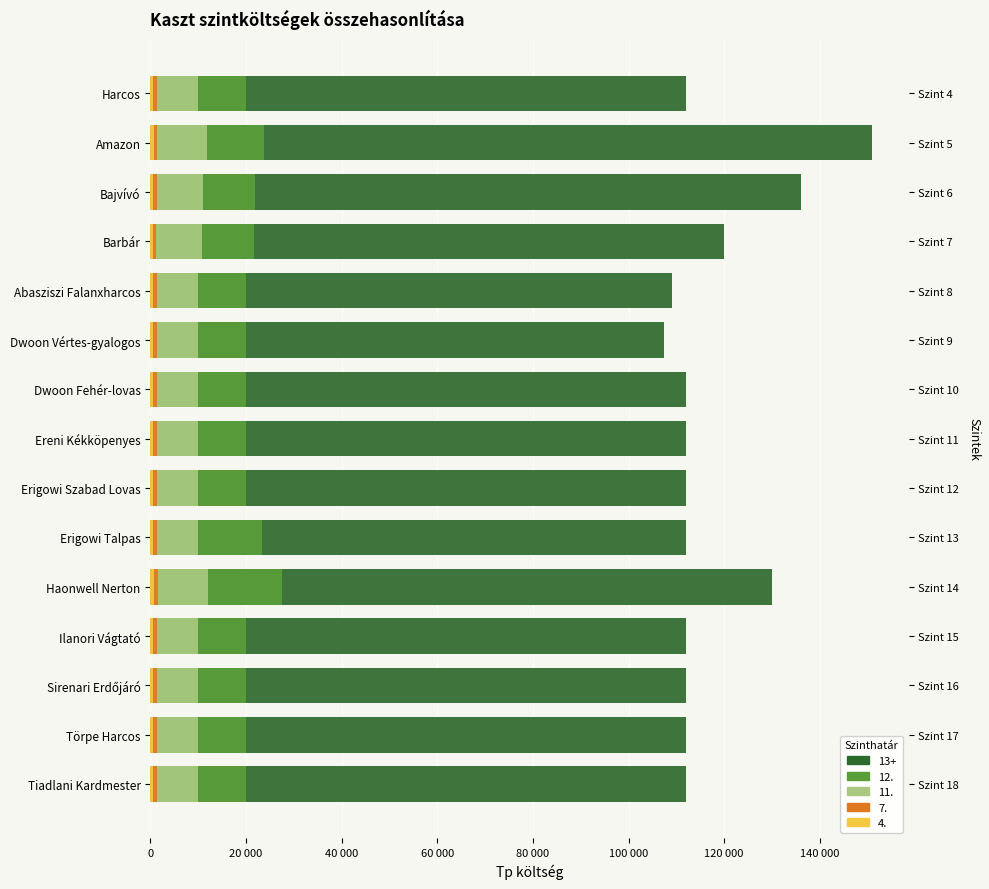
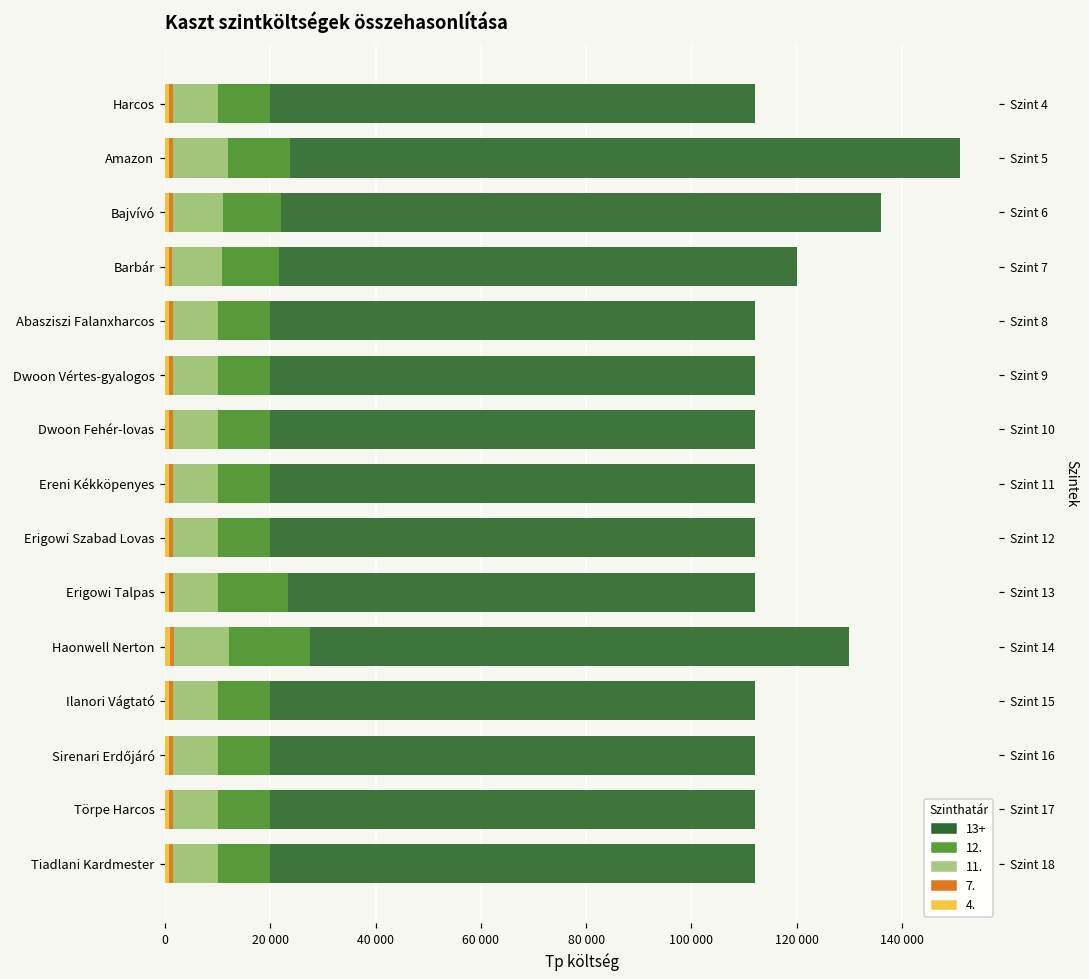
13+, Abasziszi Falanxharcos: 109000 -> 112000
13+, Dwoon Vértes-gyalogos: 107000 -> 112000
